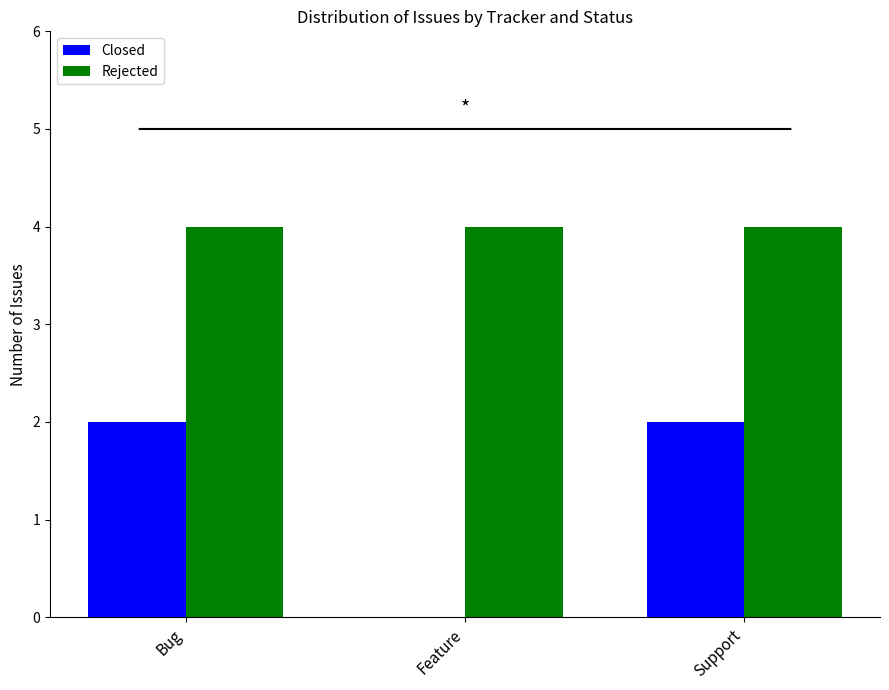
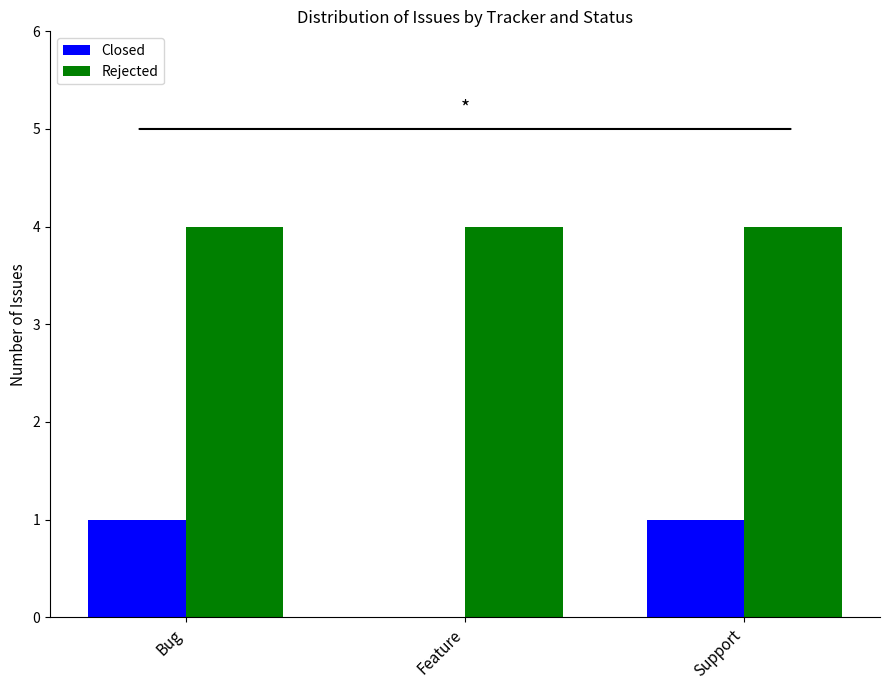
Closed, Bug: 2 -> 1
Closed, Support: 2 -> 1
